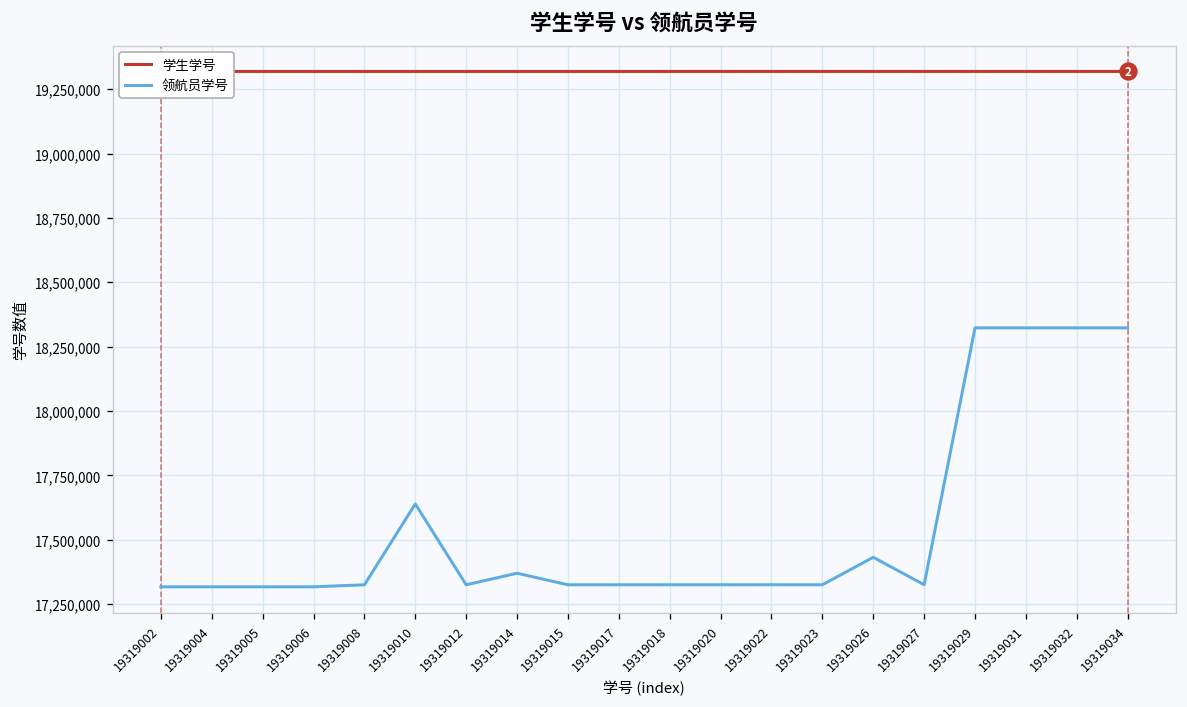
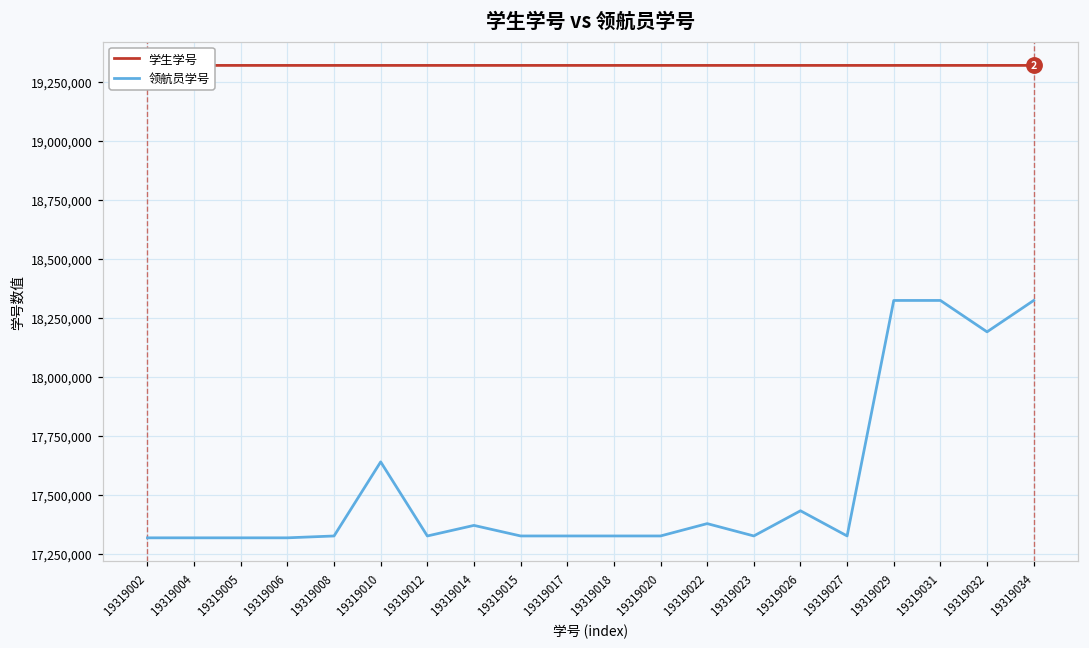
领航员学号, 19319022: 17,330,000 -> 17,380,000
领航员学号, 19319032: 18,320,000 -> 18,190,000
